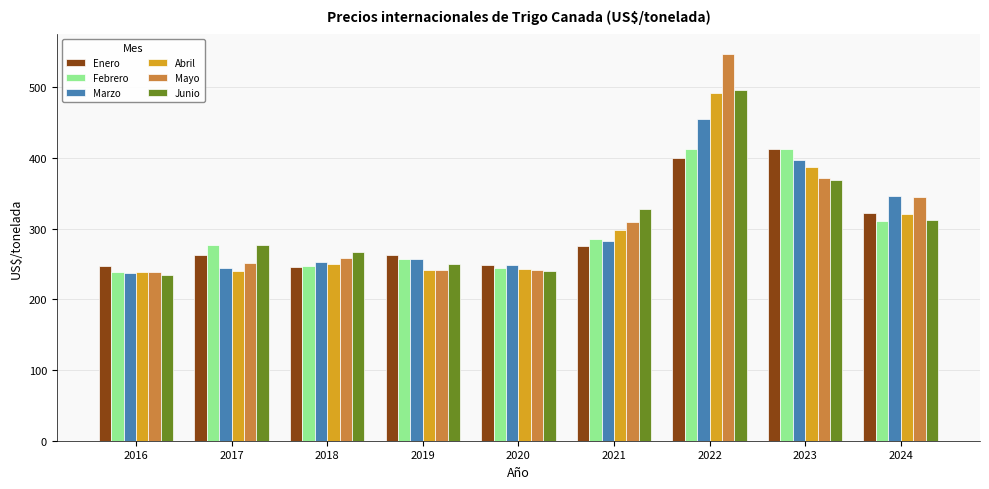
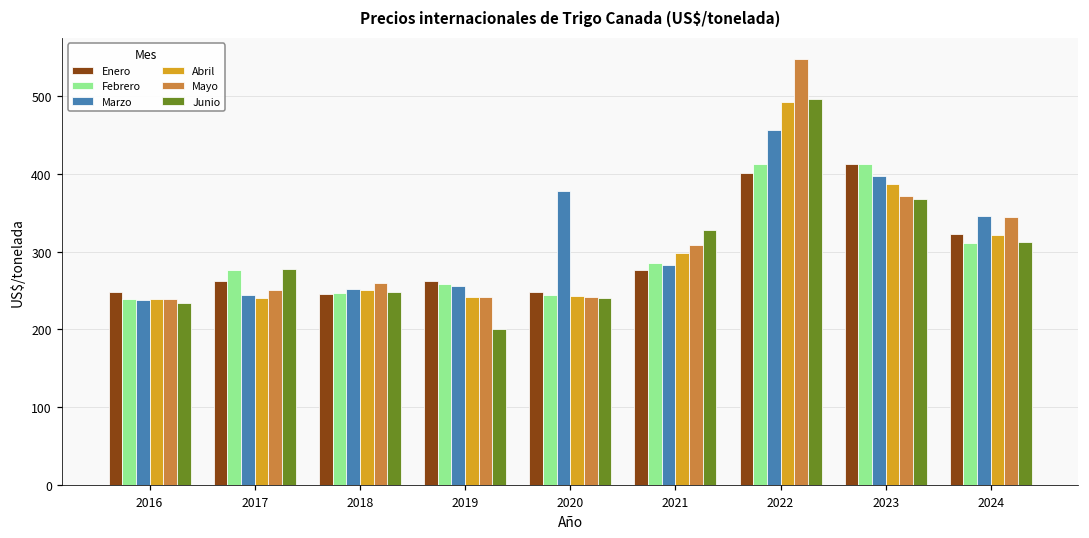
Junio, 2018: 270 -> 250
Junio, 2019: 250 -> 200
Marzo, 2020: 250 -> 380
